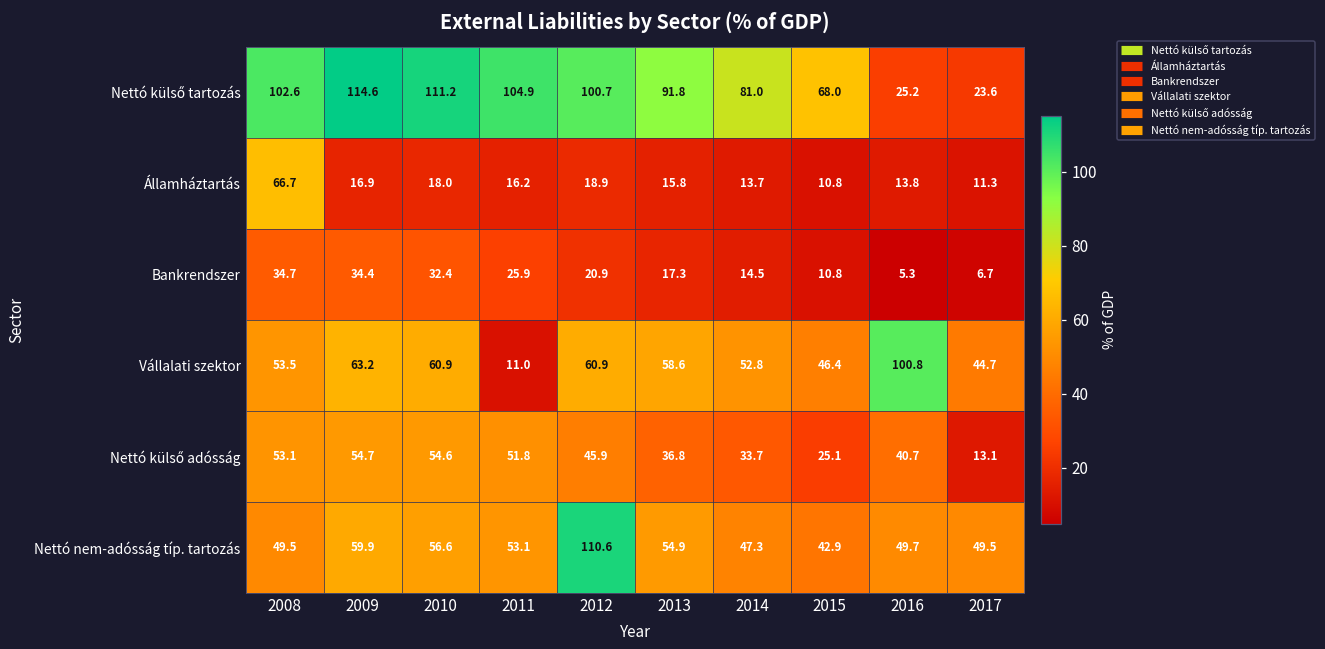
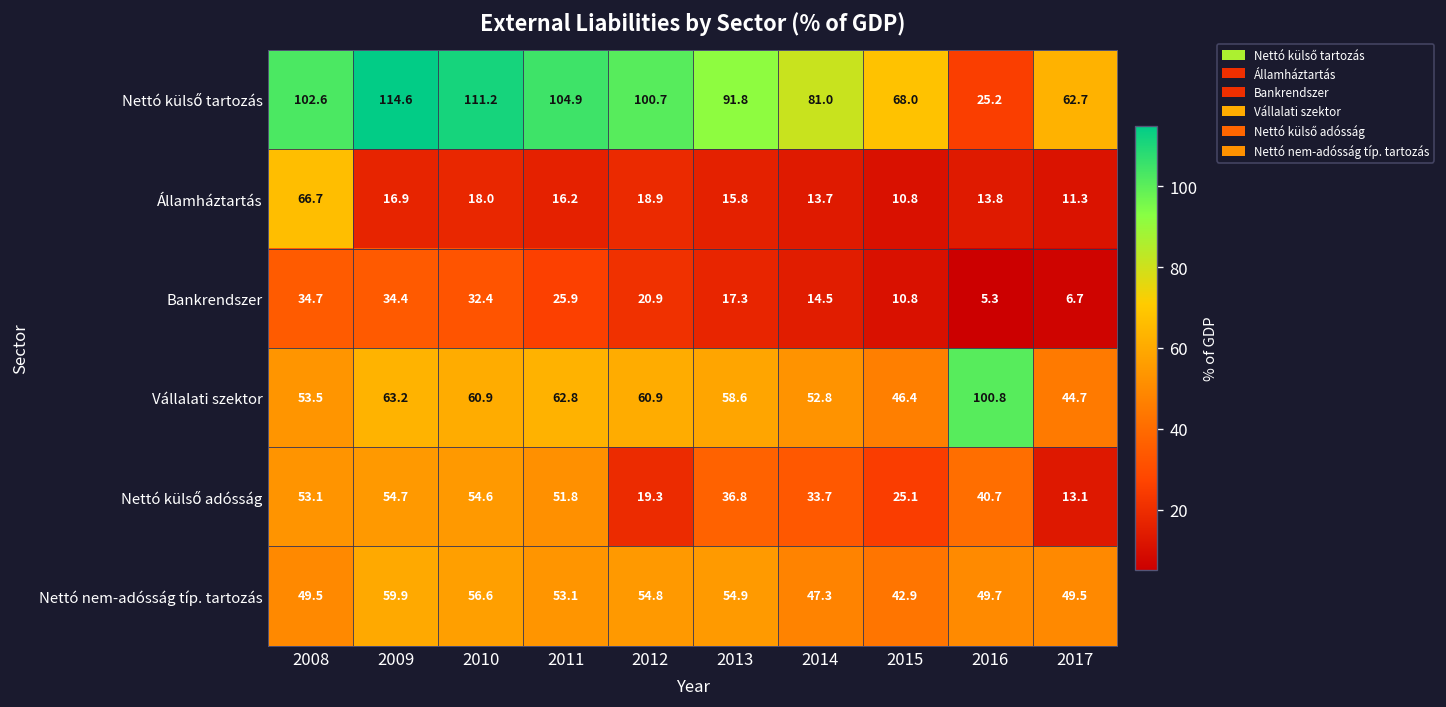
Nettó külső tartozás, 2017: 23.6 -> 62.7
Vállalati szektor, 2011: 11.0 -> 62.8
Nettó külső adósság, 2012: 45.9 -> 19.3
Nettó nem-adósság típ. tartozás, 2012: 110.6 -> 54.8
